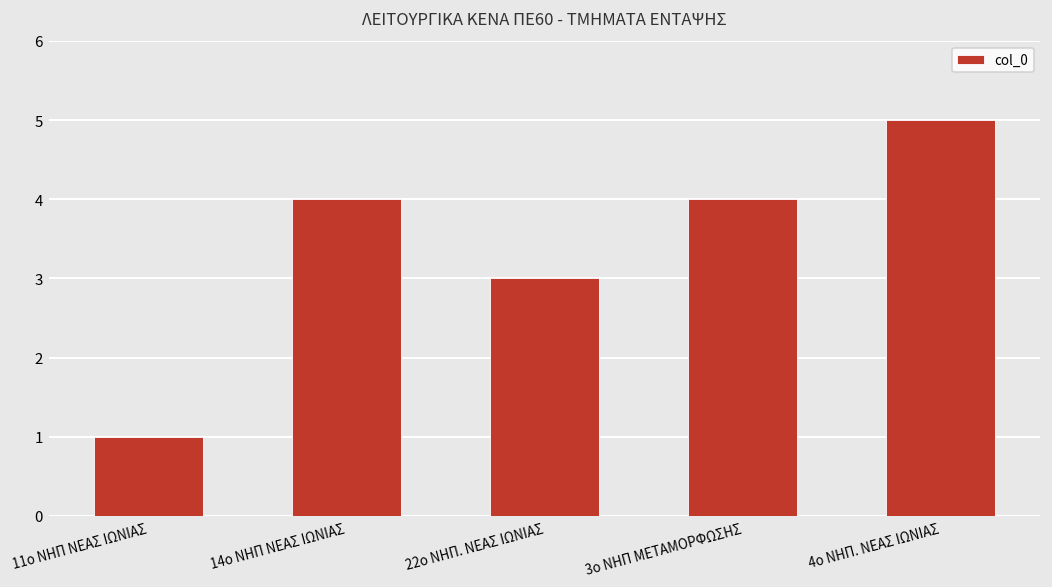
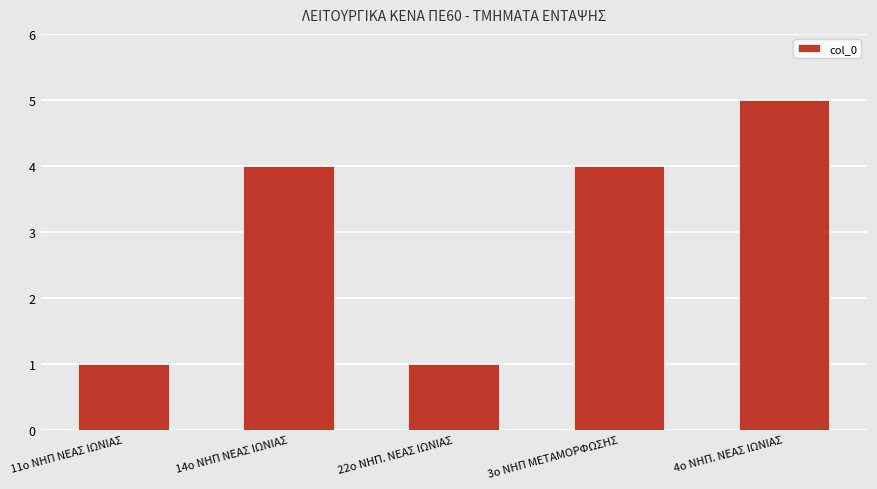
22o ΝΗΠ. ΝΕΑΣ ΙΩΝΙΑΣ: 3 -> 1
